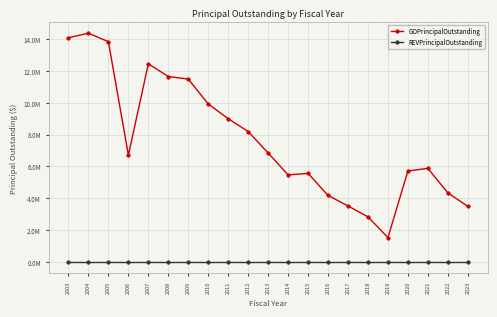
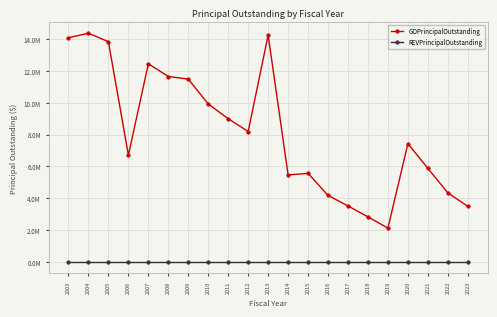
GOPrincipalOutstanding, 2013: 6800000 -> 14300000
GOPrincipalOutstanding, 2019: 1500000 -> 2100000
GOPrincipalOutstanding, 2020: 5700000 -> 7400000
